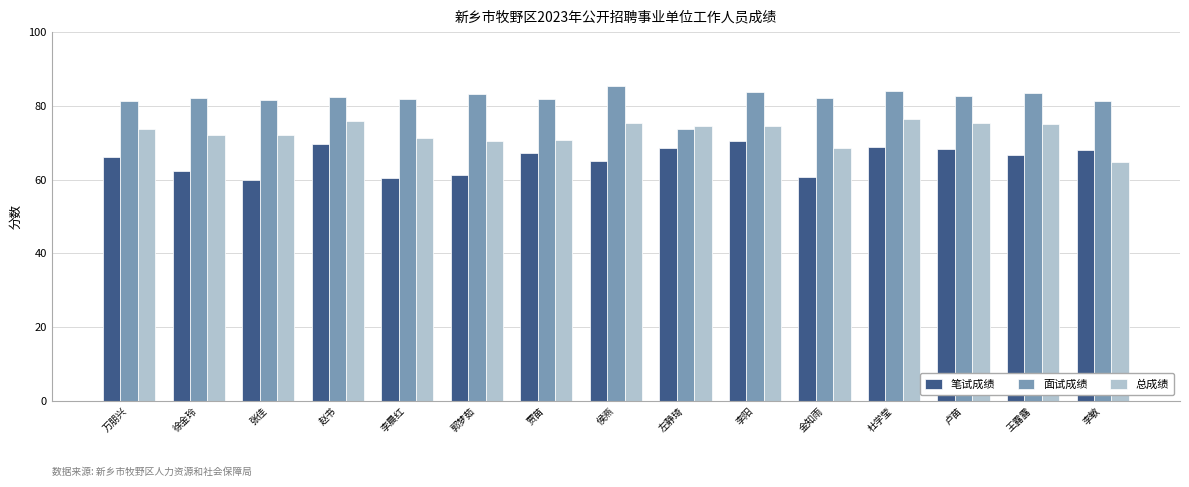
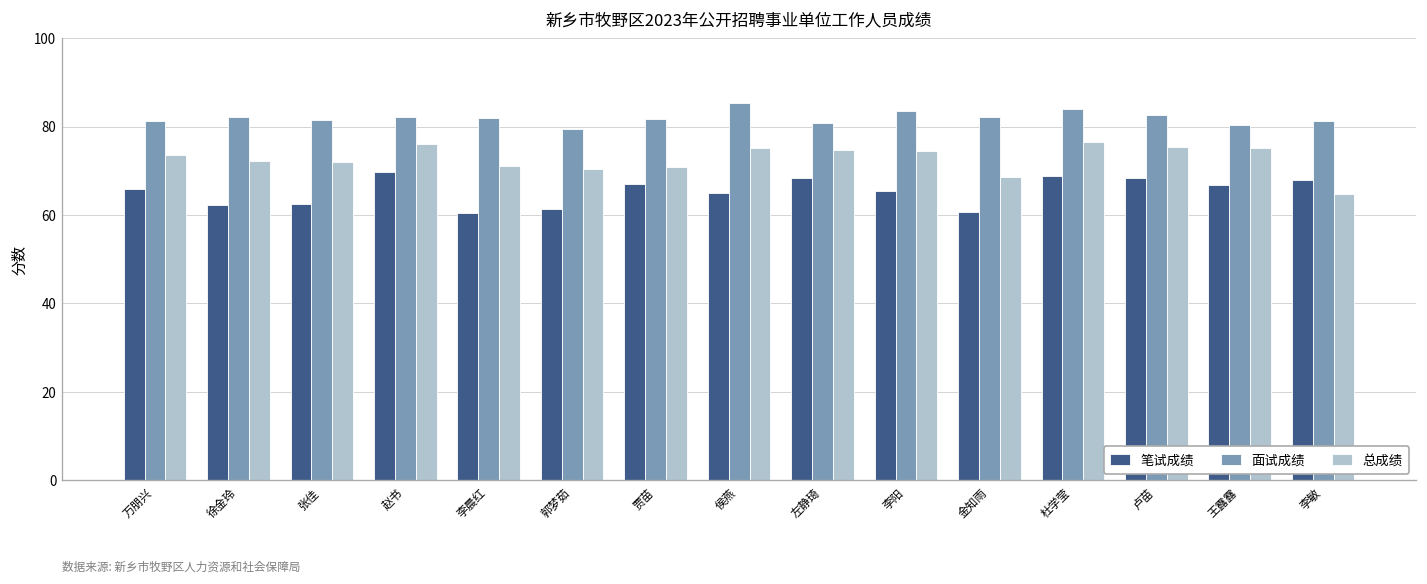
笔试成绩, 张佳: 60 -> 62
面试成绩, 郭梦茹: 83 -> 79
面试成绩, 左静琦: 74 -> 81
笔试成绩, 李阳: 70 -> 65
面试成绩, 王露露: 83 -> 80
